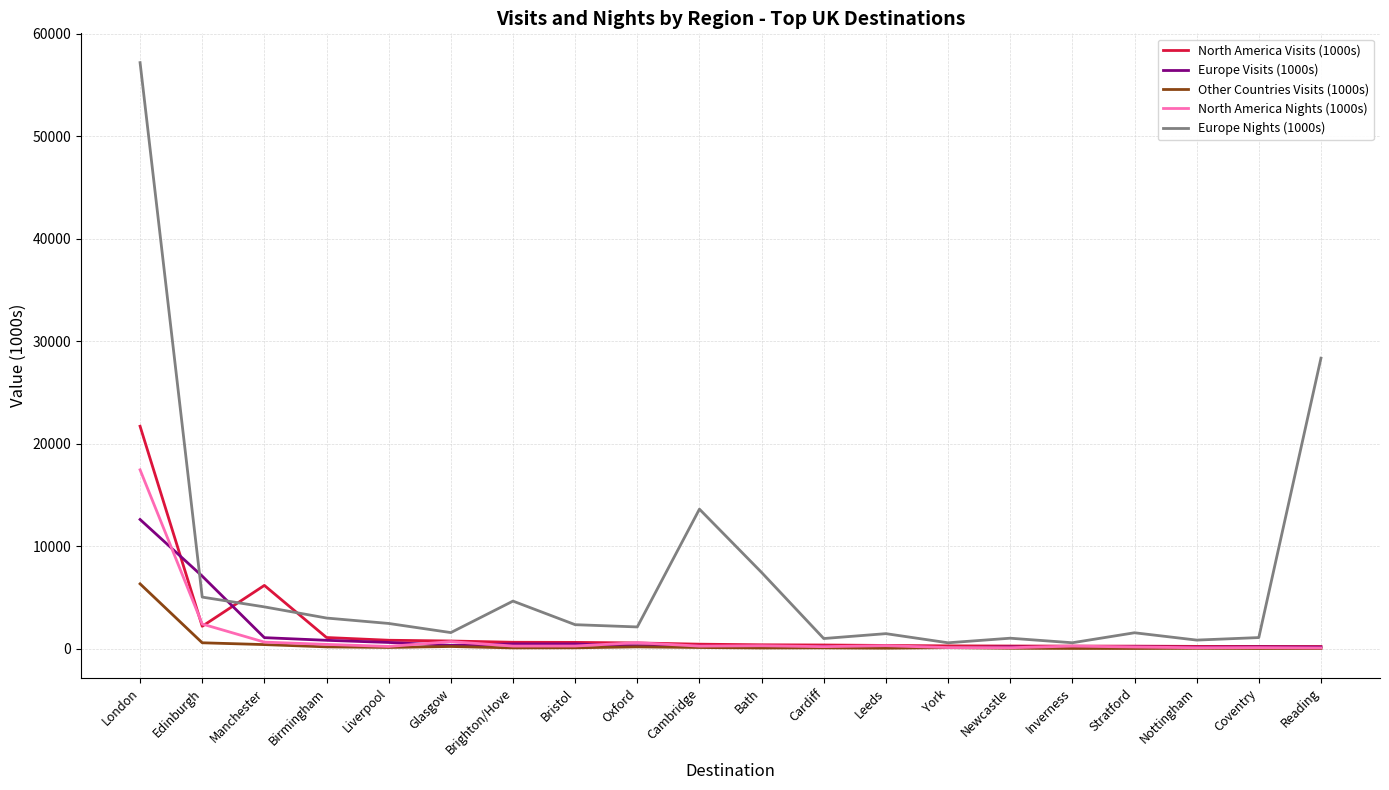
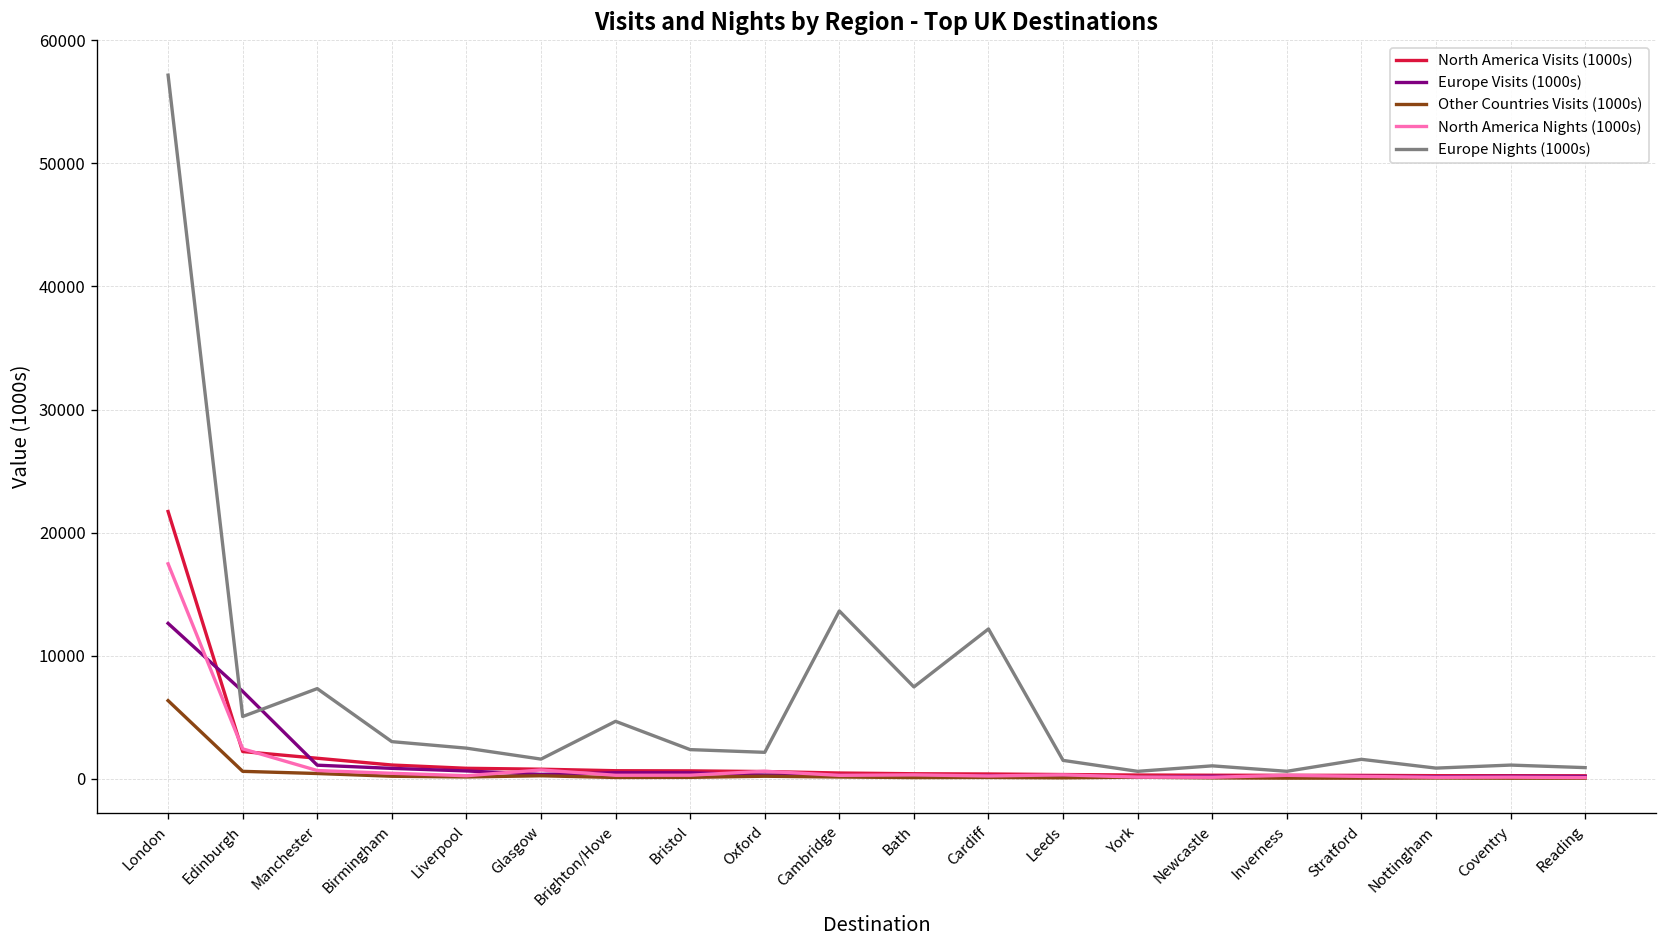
North America Visits (1000s), Manchester: 6200 -> 1700
Europe Nights (1000s), Manchester: 4100 -> 7300
Europe Nights (1000s), Cardiff: 1000 -> 12200
Europe Nights (1000s), Reading: 28300 -> 900
